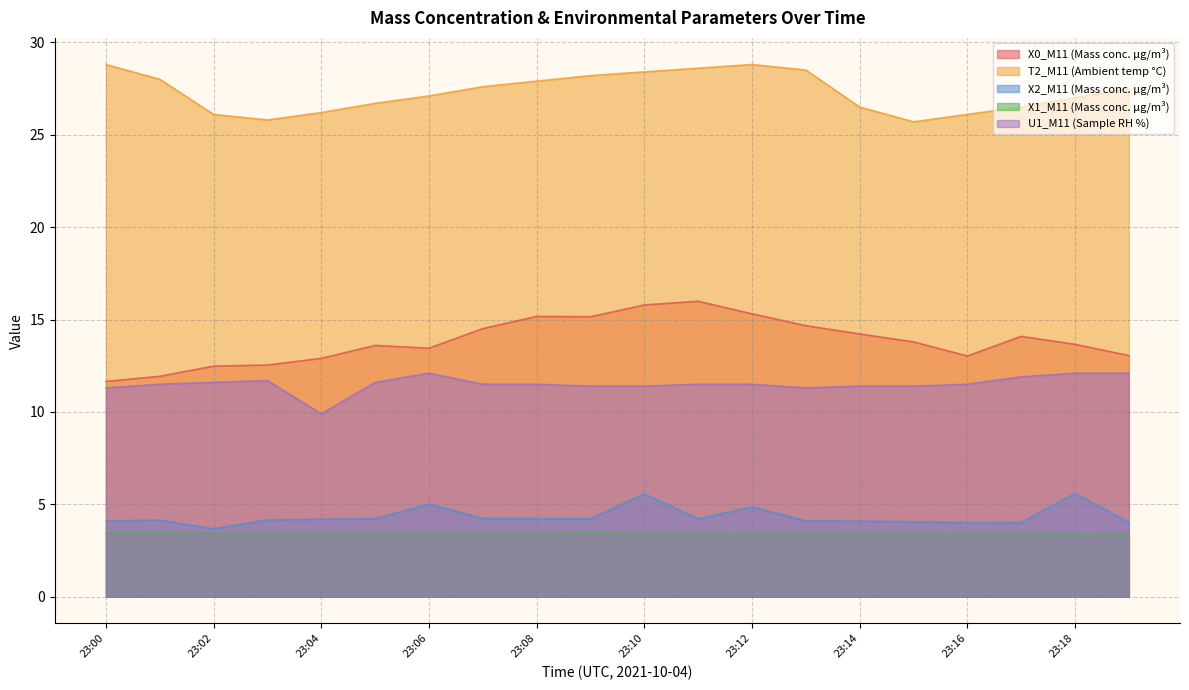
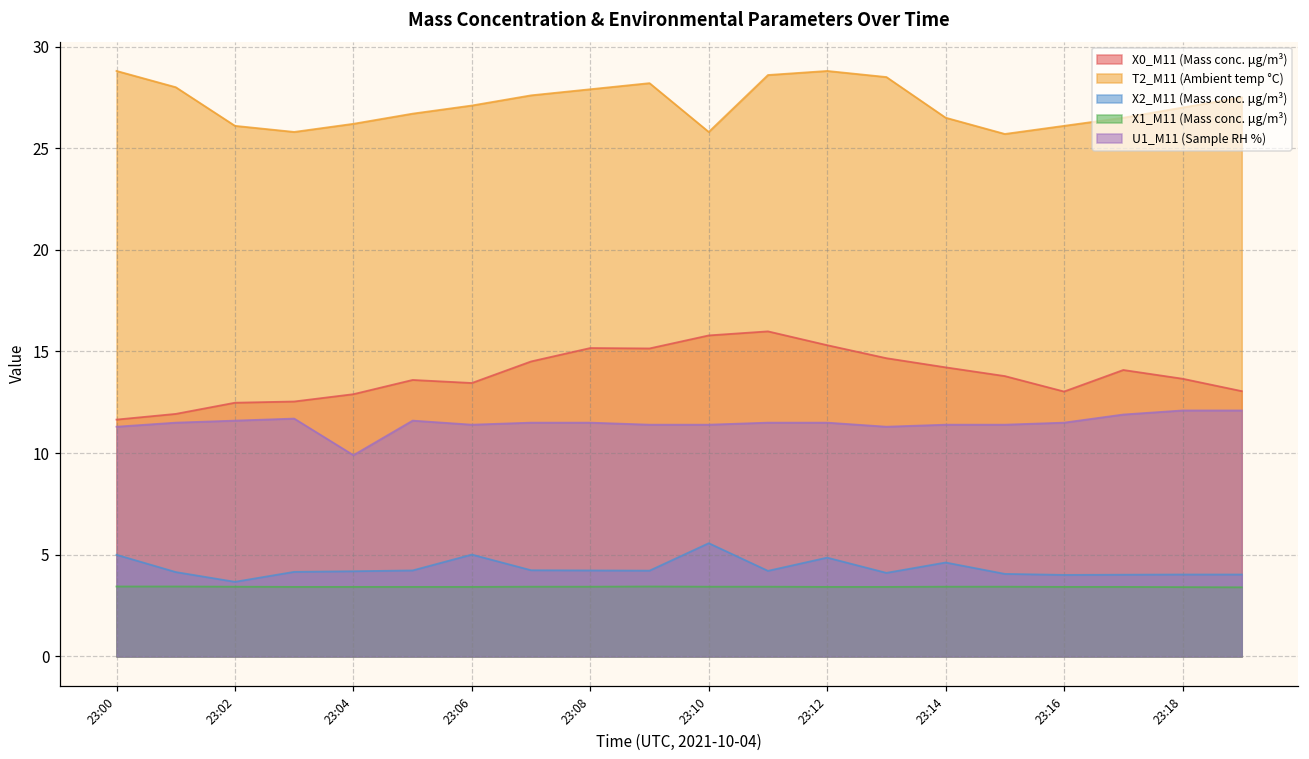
X2_M11 (Mass conc. μg/m³), 23:00: 4.1 -> 5.0
U1_M11 (Sample RH %), 23:06: 12.1 -> 11.4
T2_M11 (Ambient temp °C), 23:10: 28.4 -> 25.8
X2_M11 (Mass conc. μg/m³), 23:14: 4.1 -> 4.6
X2_M11 (Mass conc. μg/m³), 23:18: 5.6 -> 4.0
